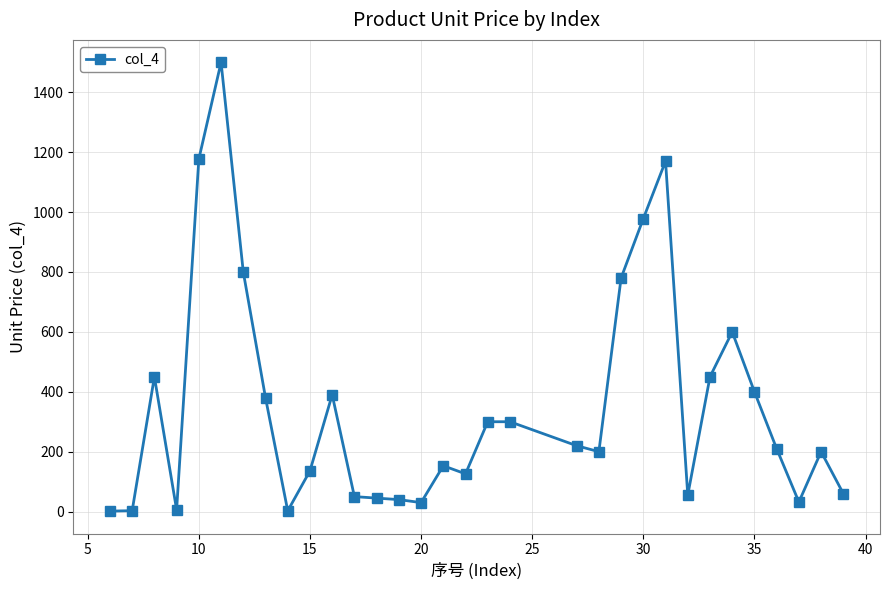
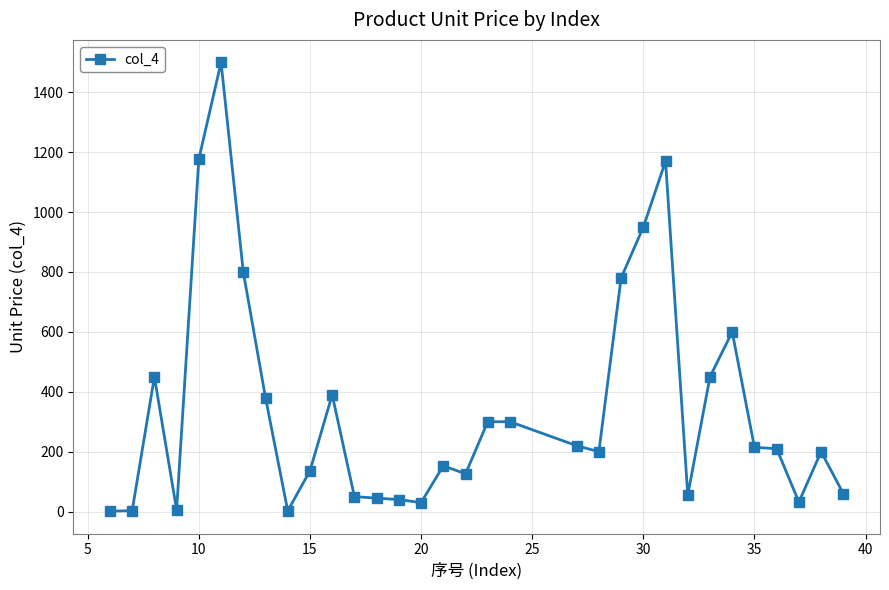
30: 980 -> 950
35: 400 -> 210
